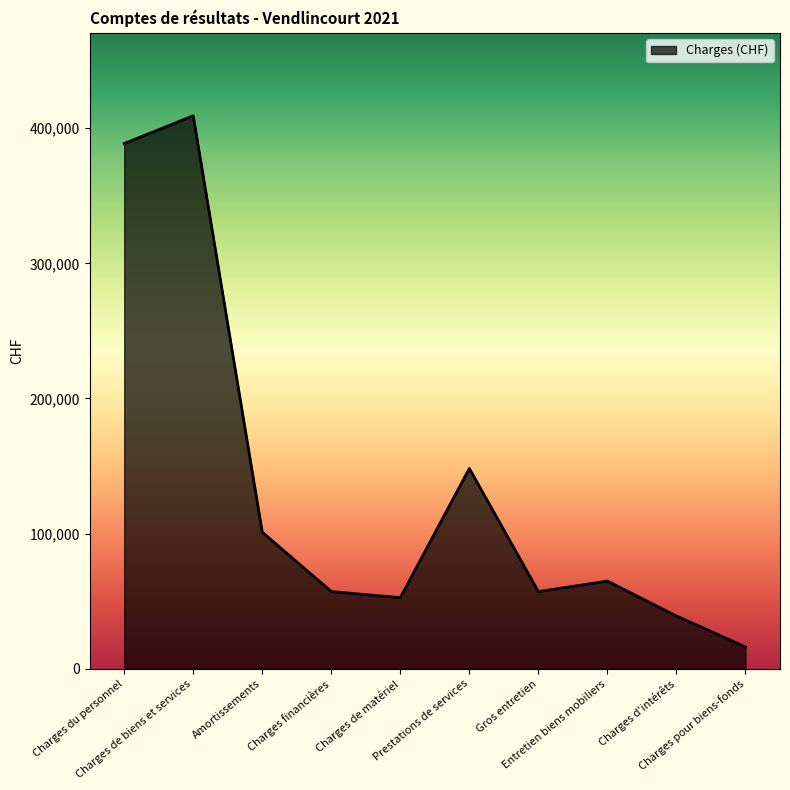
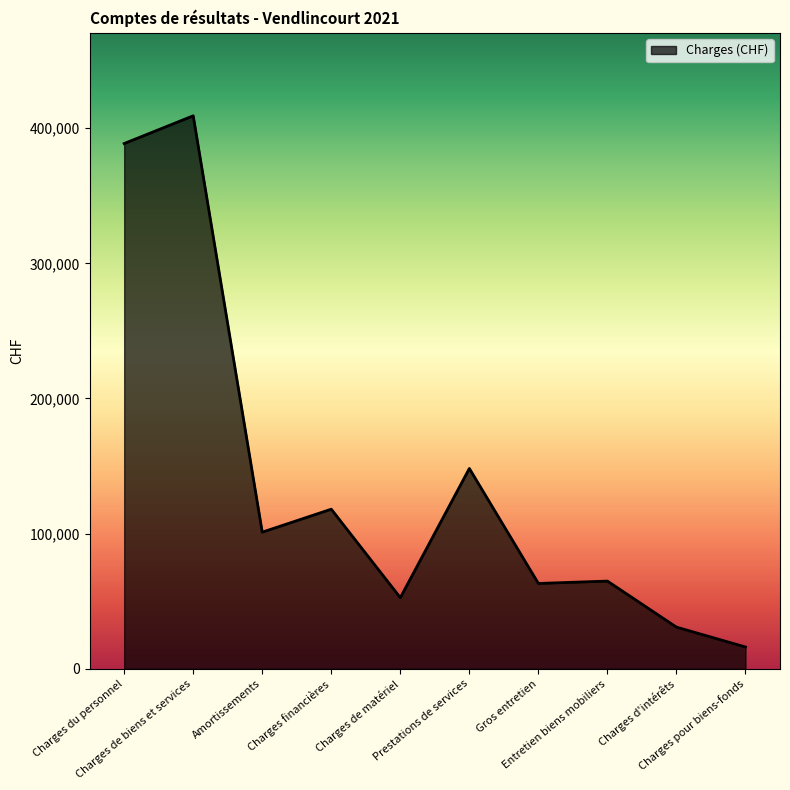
Charges financières: 57,000 -> 118,000
Gros entretien: 57,000 -> 63,000
Charges d'intérêts: 39,000 -> 31,000
